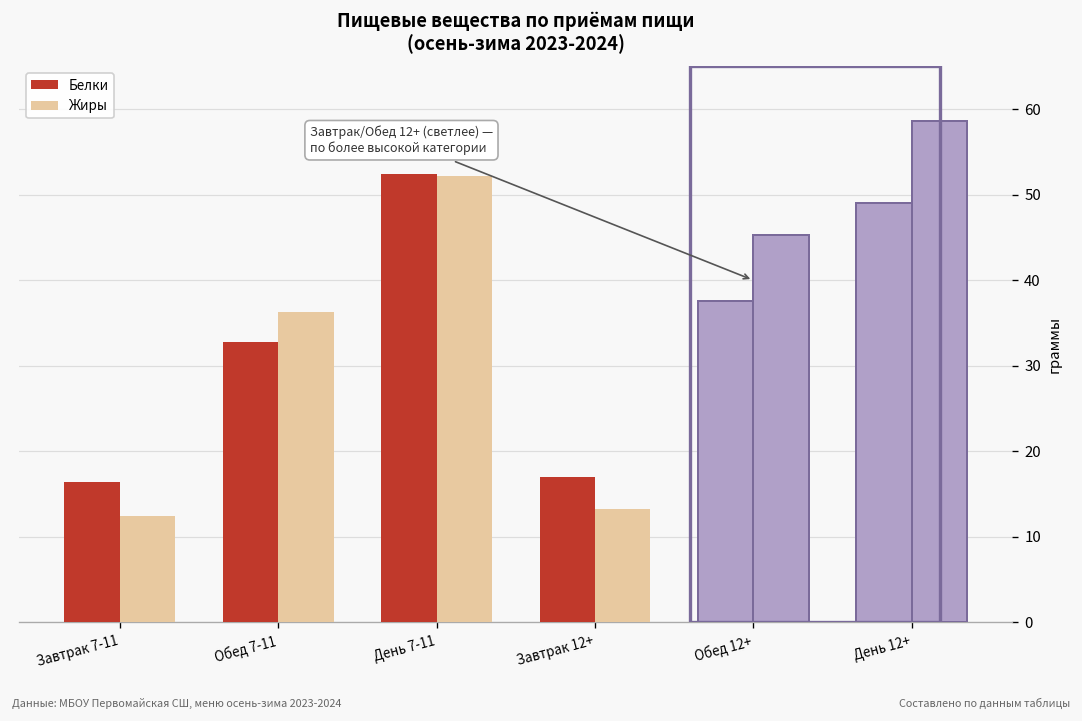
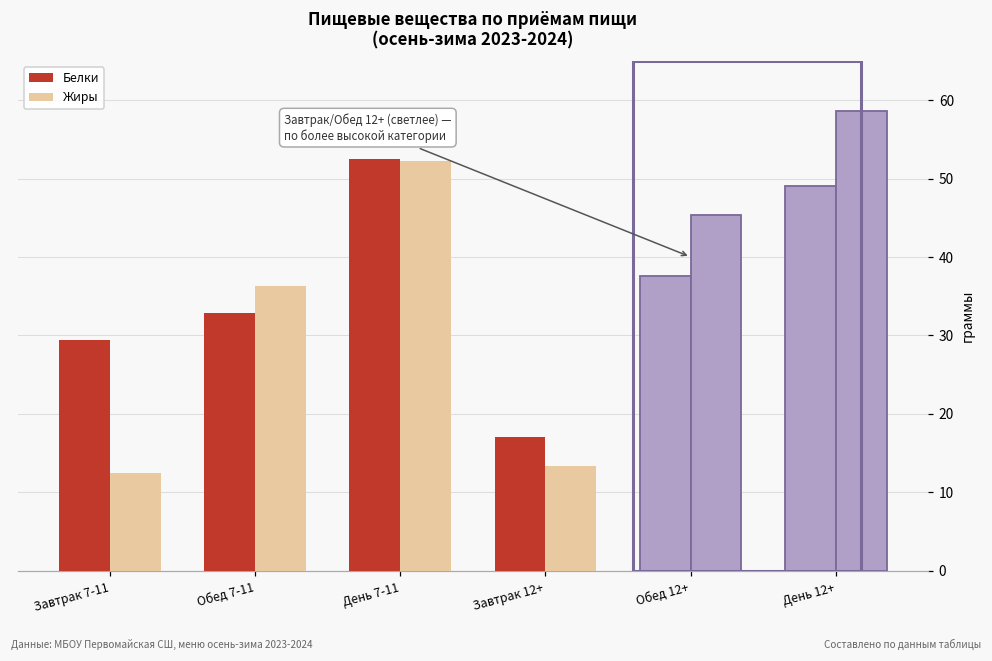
Белки, Завтрак 7-11: 16 -> 29
